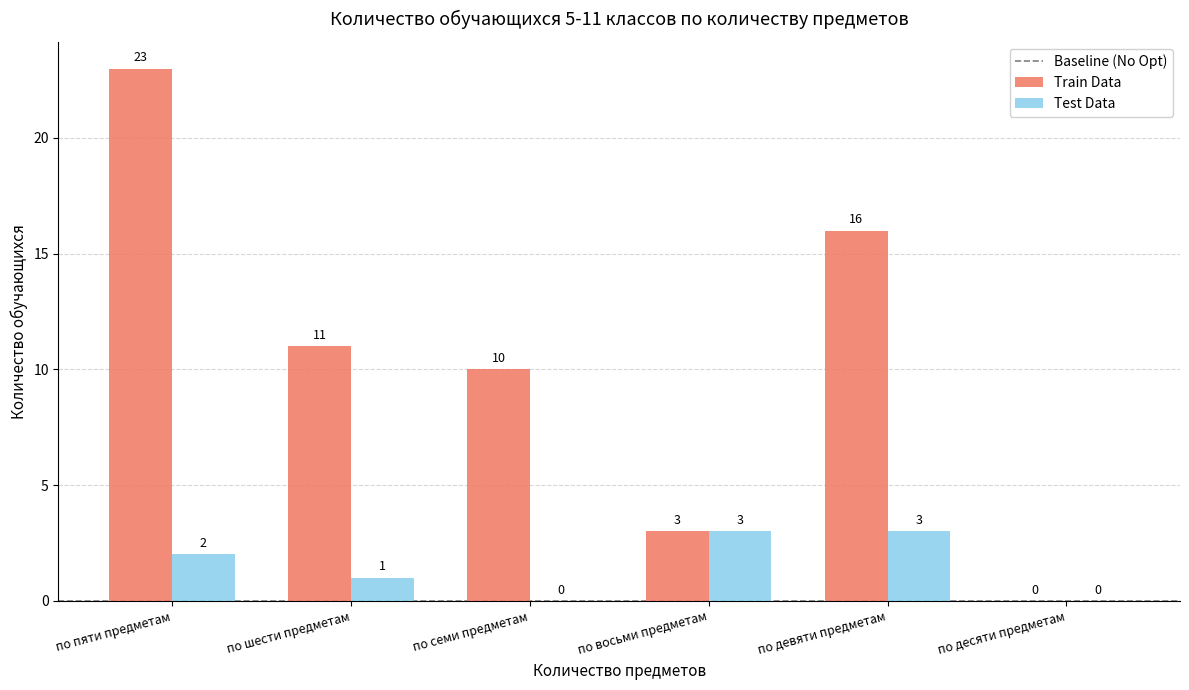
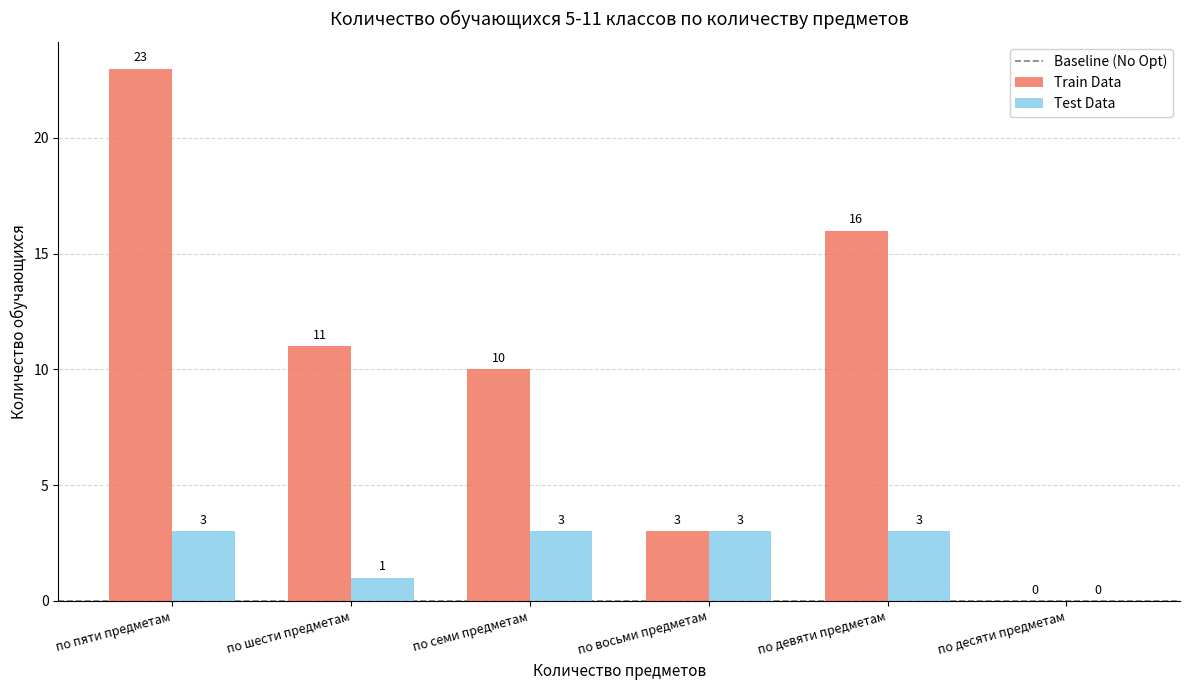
Test Data, по пяти предметам: 2 -> 3
Test Data, по семи предметам: 0 -> 3
